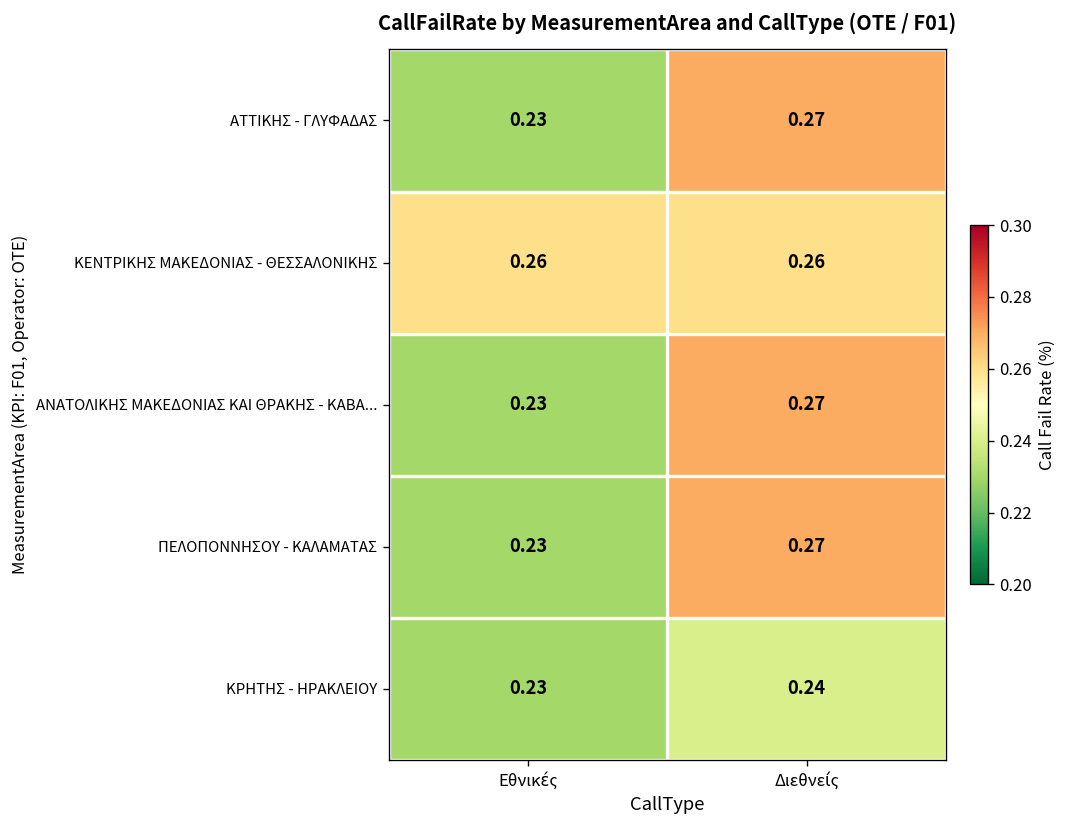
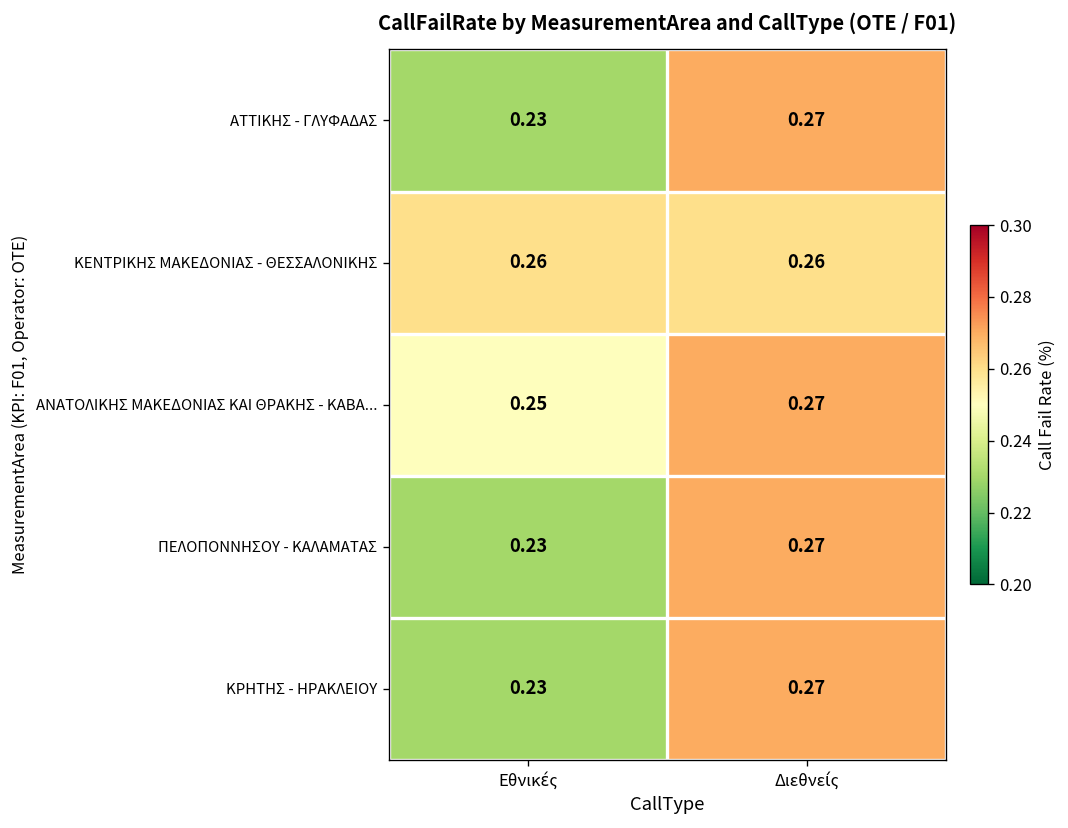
ΑΝΑΤΟΛΙΚΗΣ ΜΑΚΕΔΟΝΙΑΣ ΚΑΙ ΘΡΑΚΗΣ - ΚΑΒΑ..., Εθνικές: 0.23 -> 0.25
ΚΡΗΤΗΣ - ΗΡΑΚΛΕΙΟΥ, Διεθνείς: 0.24 -> 0.27
